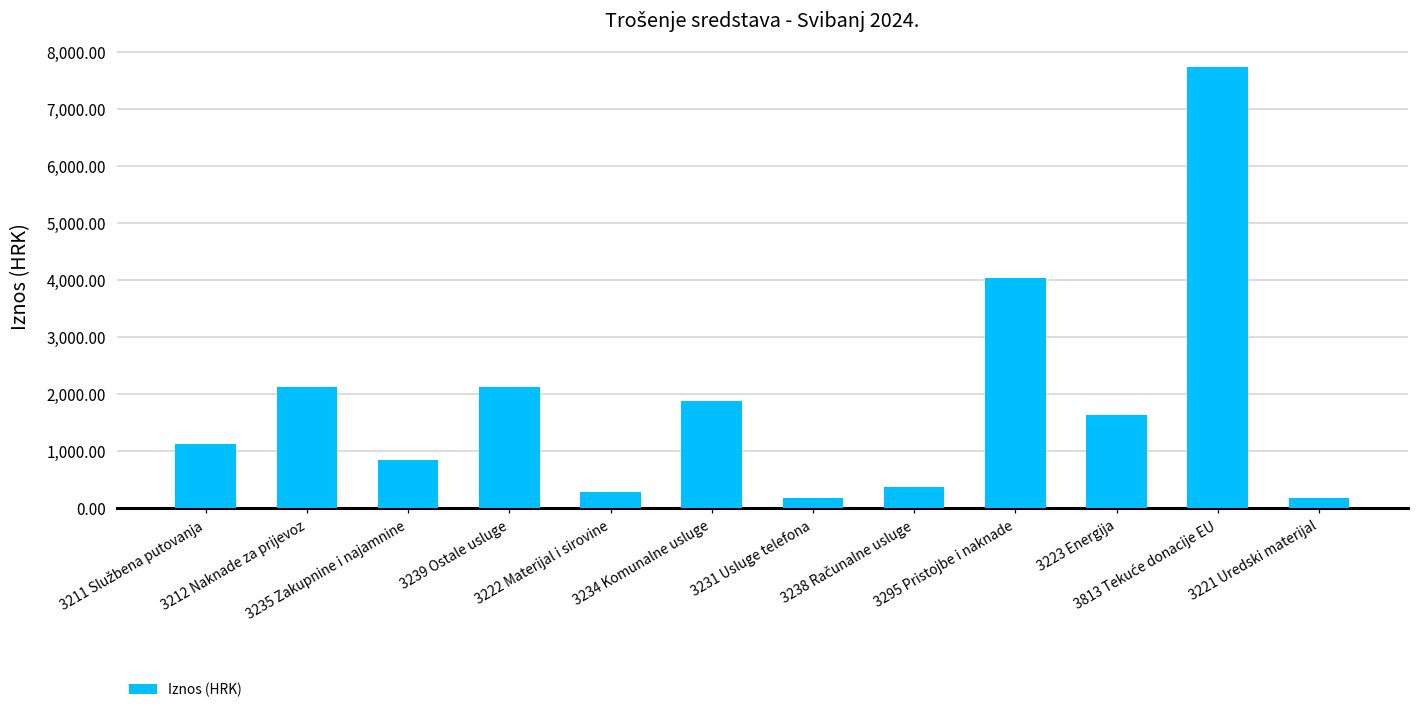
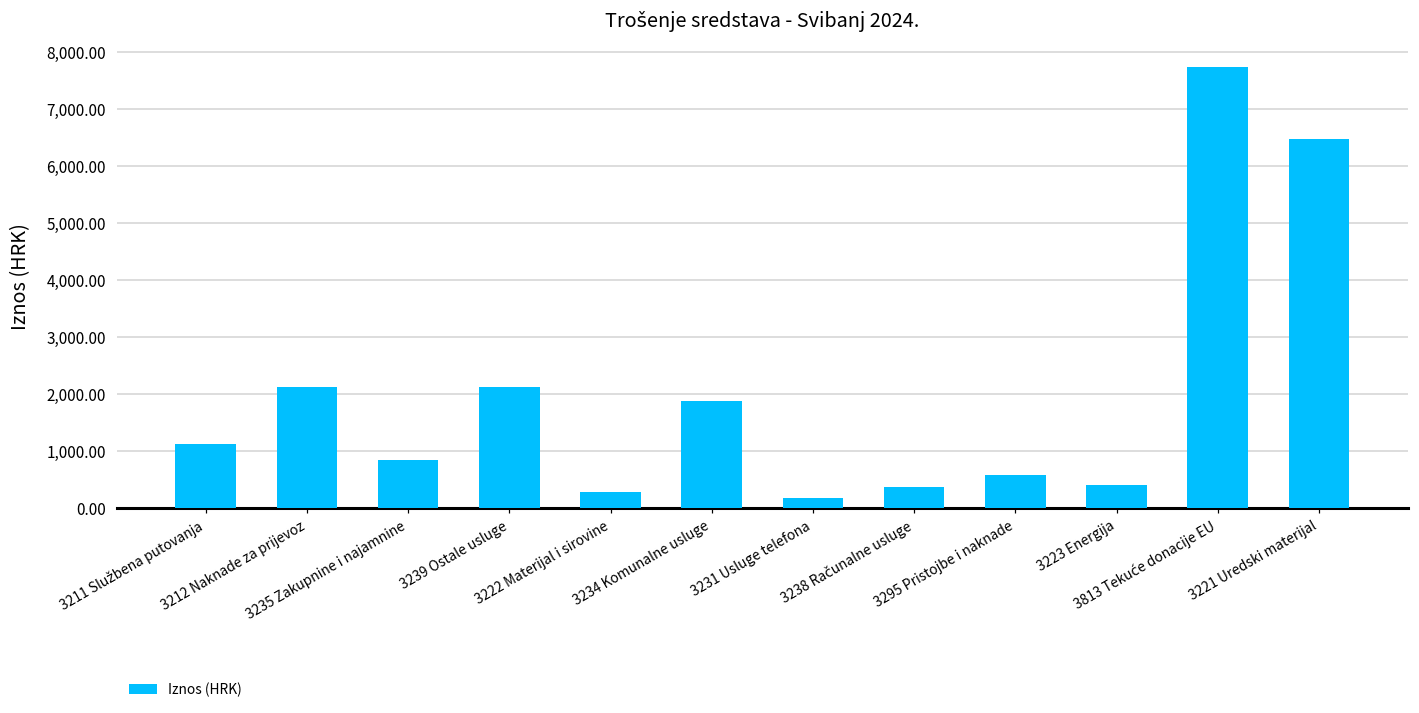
3295 Pristojbe i naknade: 4,000 -> 600
3223 Energija: 1,600 -> 400
3221 Uredski materijal: 200 -> 6,500
